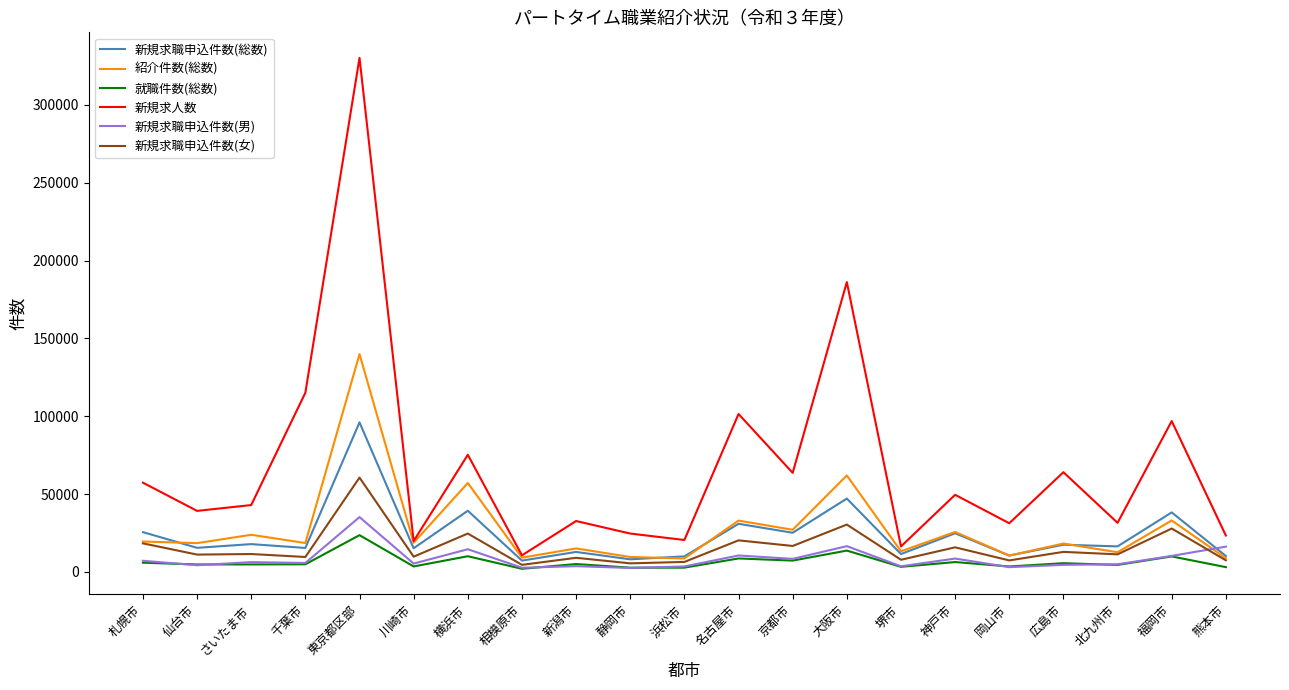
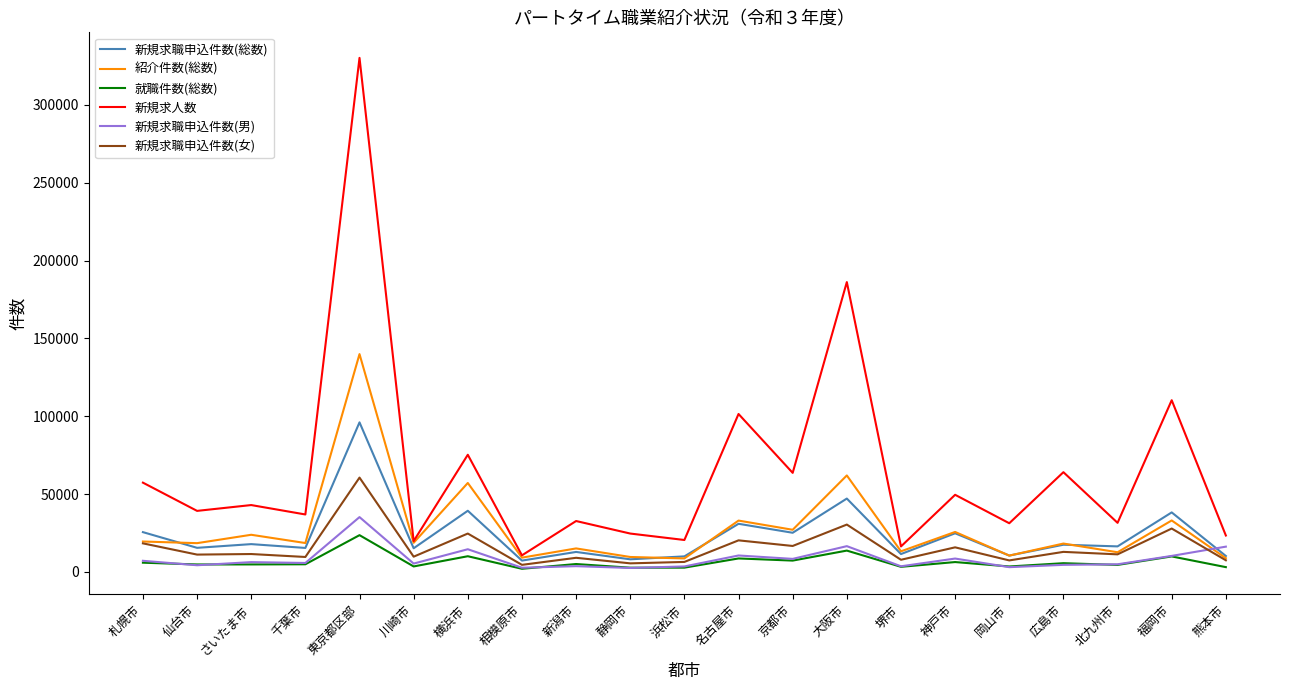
新規求人数, 千葉市: 115000 -> 37000
新規求人数, 福岡市: 97000 -> 110000
